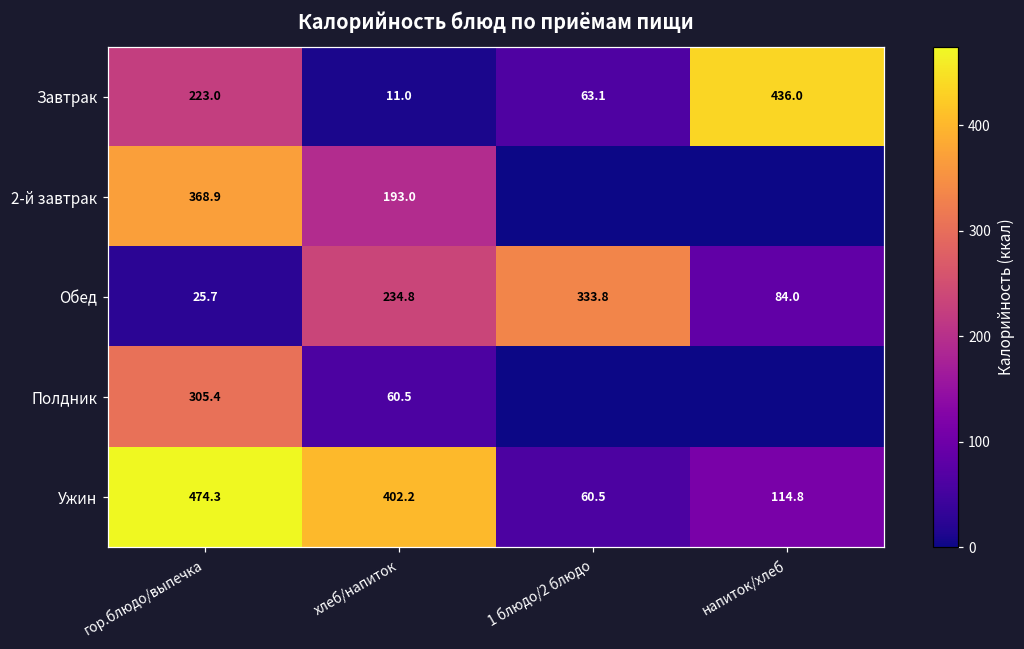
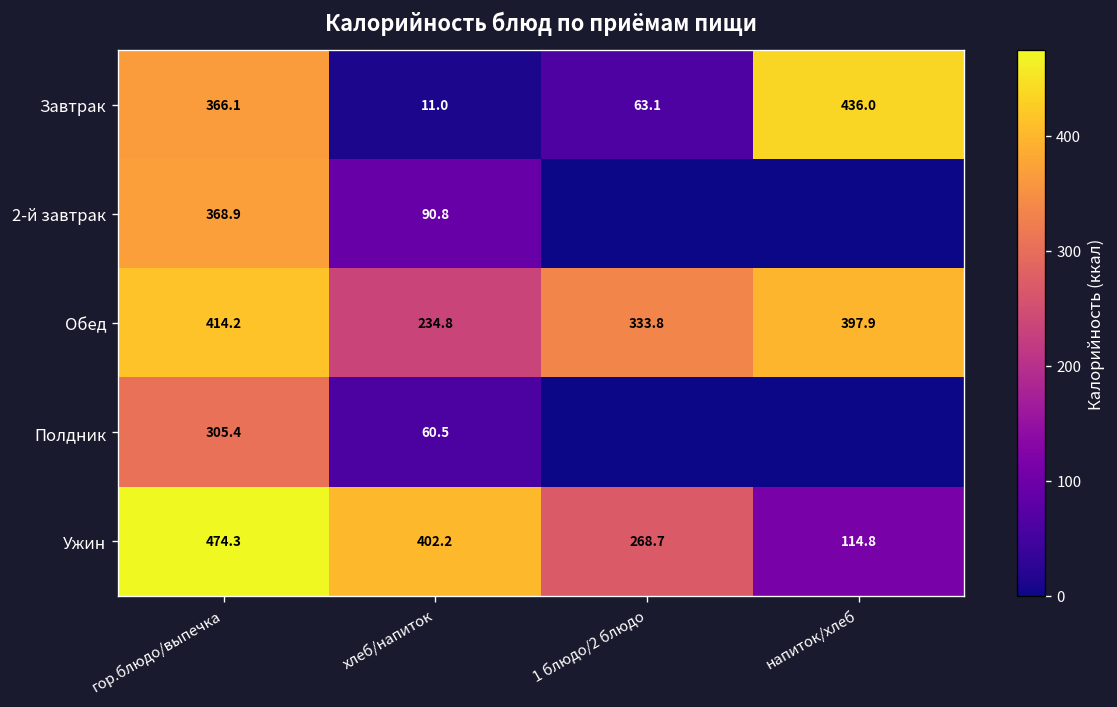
Завтрак, гор.блюдо/выпечка: 223.0 -> 366.1
2-й завтрак, хлеб/напиток: 193.0 -> 90.8
Обед, гор.блюдо/выпечка: 25.7 -> 414.2
Обед, напиток/хлеб: 84.0 -> 397.9
Ужин, 1 блюдо/2 блюдо: 60.5 -> 268.7
